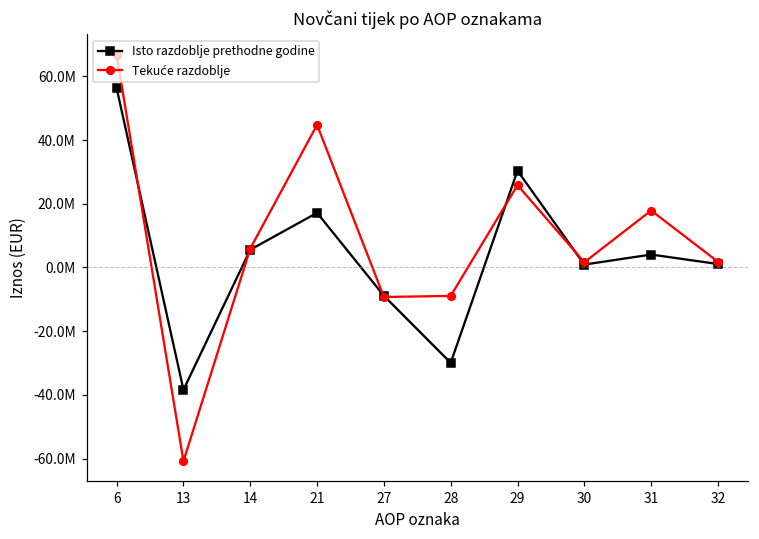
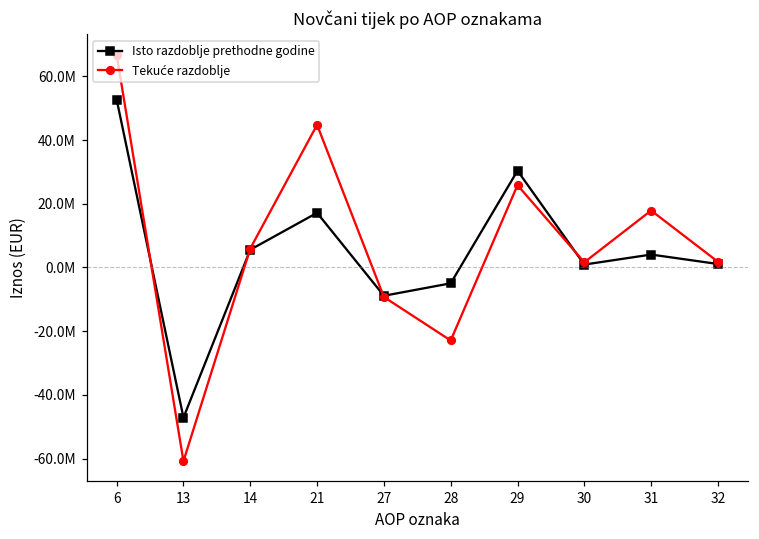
Isto razdoblje prethodne godine, 6: 56000000 -> 53000000
Isto razdoblje prethodne godine, 13: -38000000 -> -47000000
Isto razdoblje prethodne godine, 28: -30000000 -> -5000000
Tekuće razdoblje, 28: -9000000 -> -23000000
